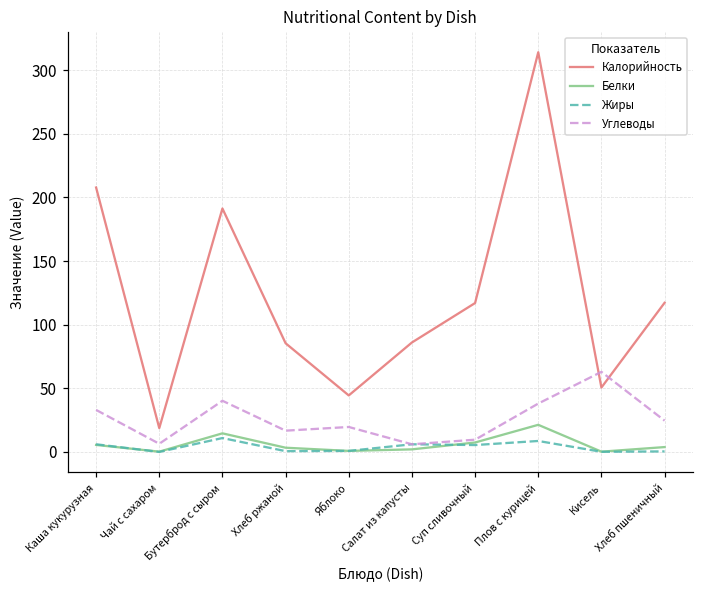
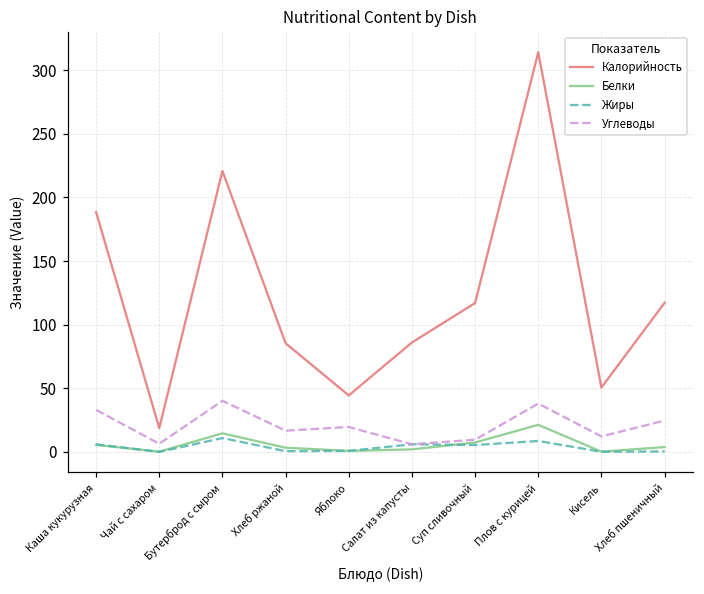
Калорийность, Каша кукурузная: 208 -> 189
Калорийность, Бутерброд с сыром: 191 -> 221
Углеводы, Кисель: 63 -> 12
